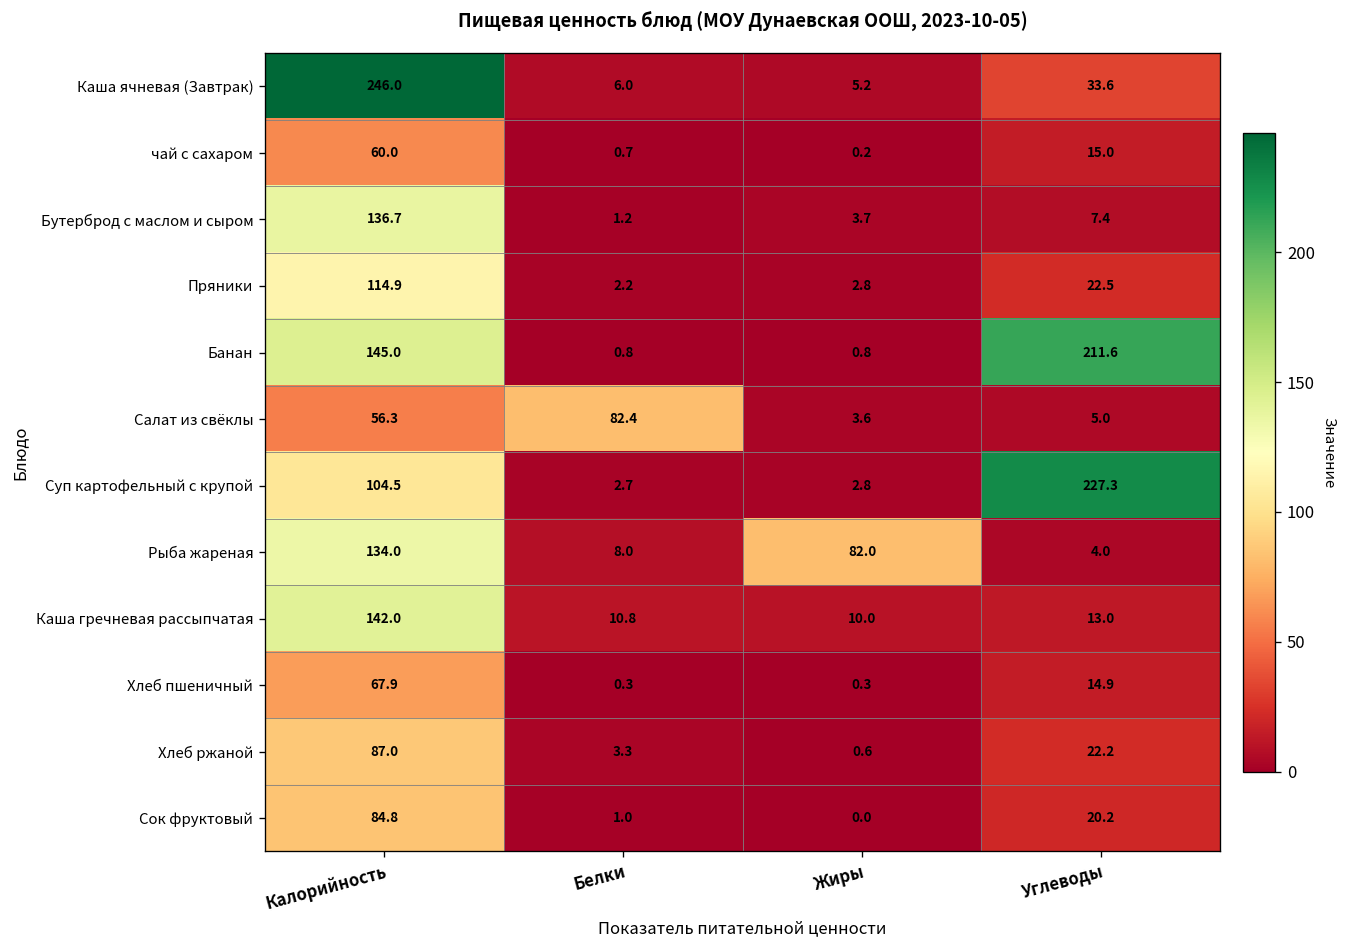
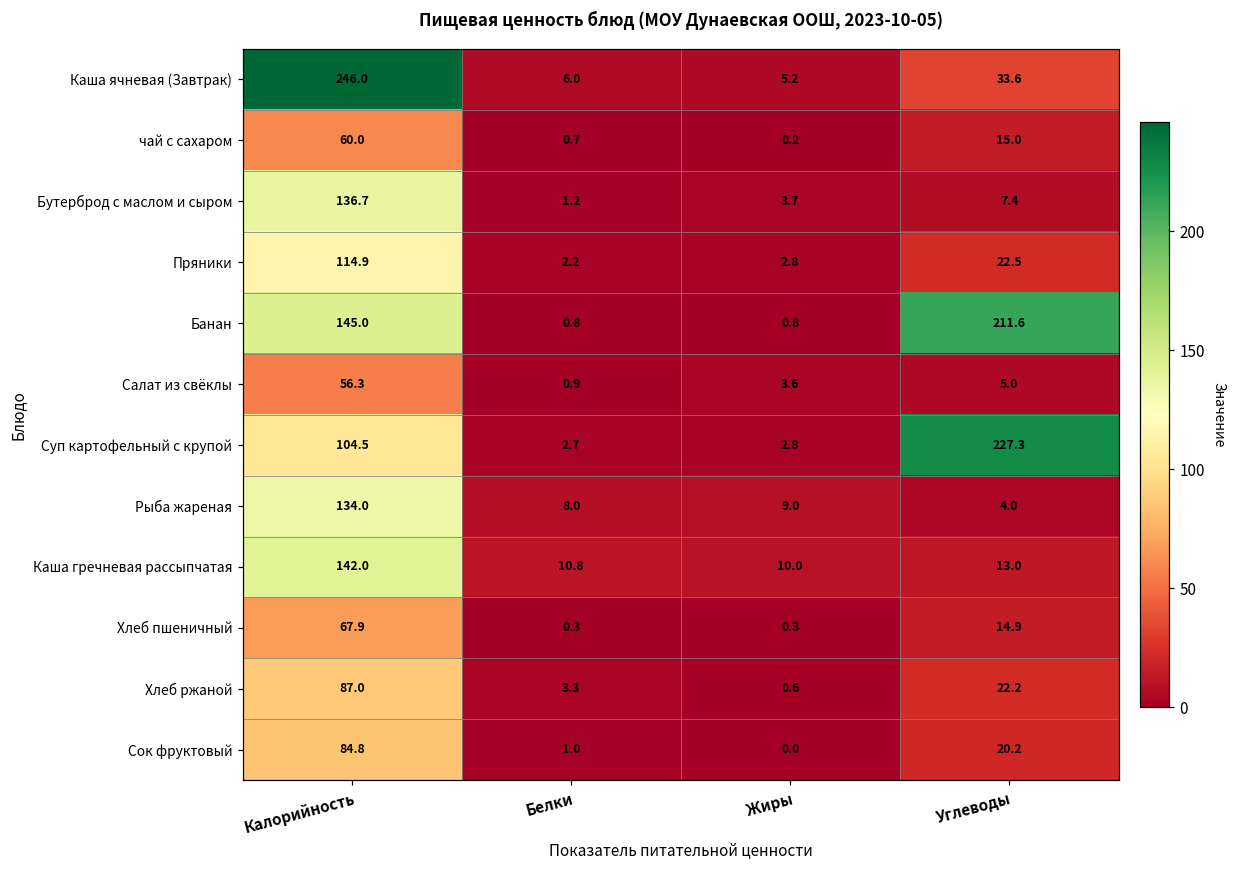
Салат из свёклы, Белки: 82.4 -> 0.9
Рыба жареная, Жиры: 82.0 -> 9.0
